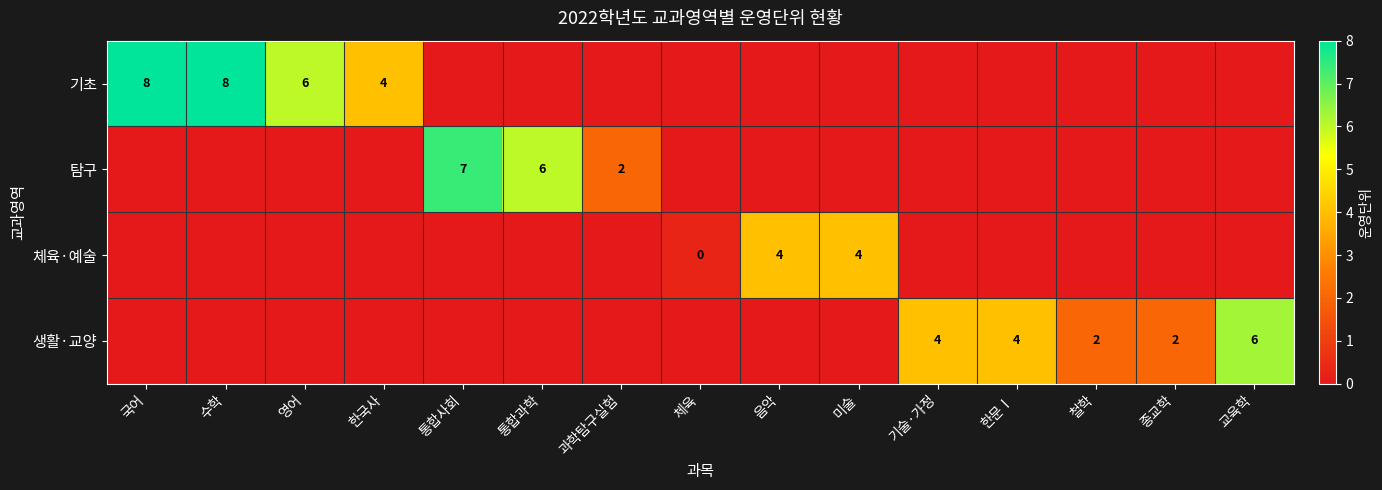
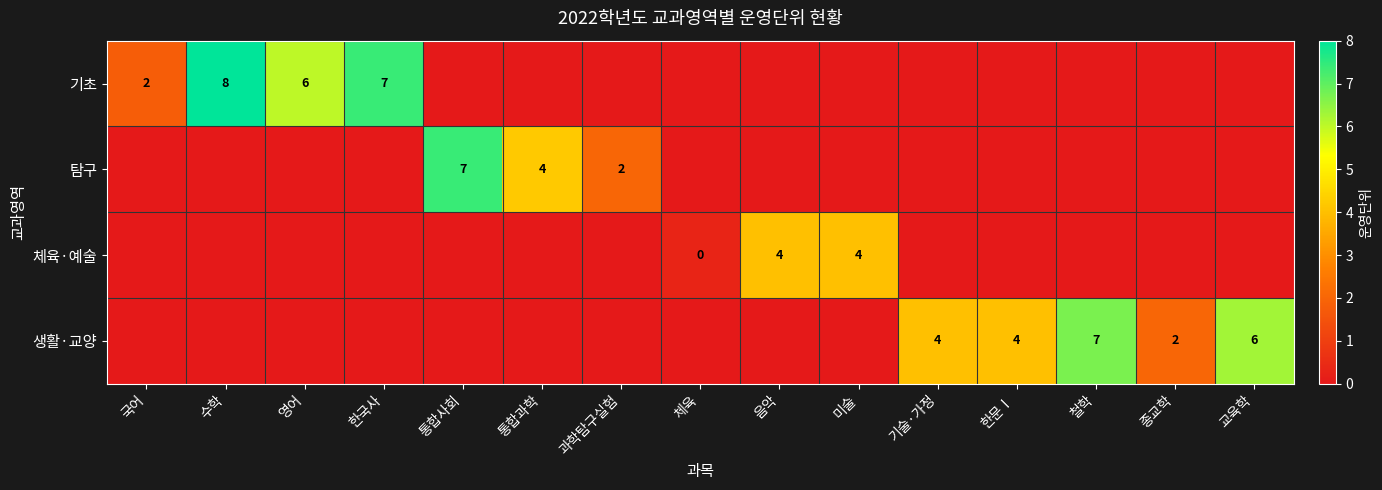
기초, 국어: 8 -> 2
기초, 한국사: 4 -> 7
탐구, 통합과학: 6 -> 4
생활·교양, 철학: 2 -> 7
